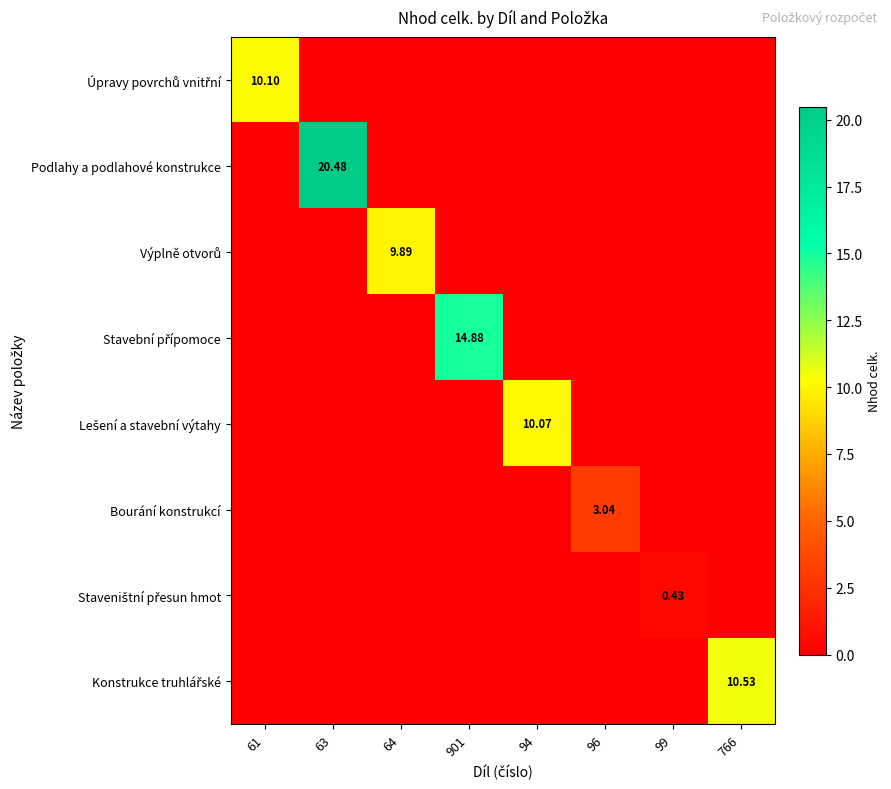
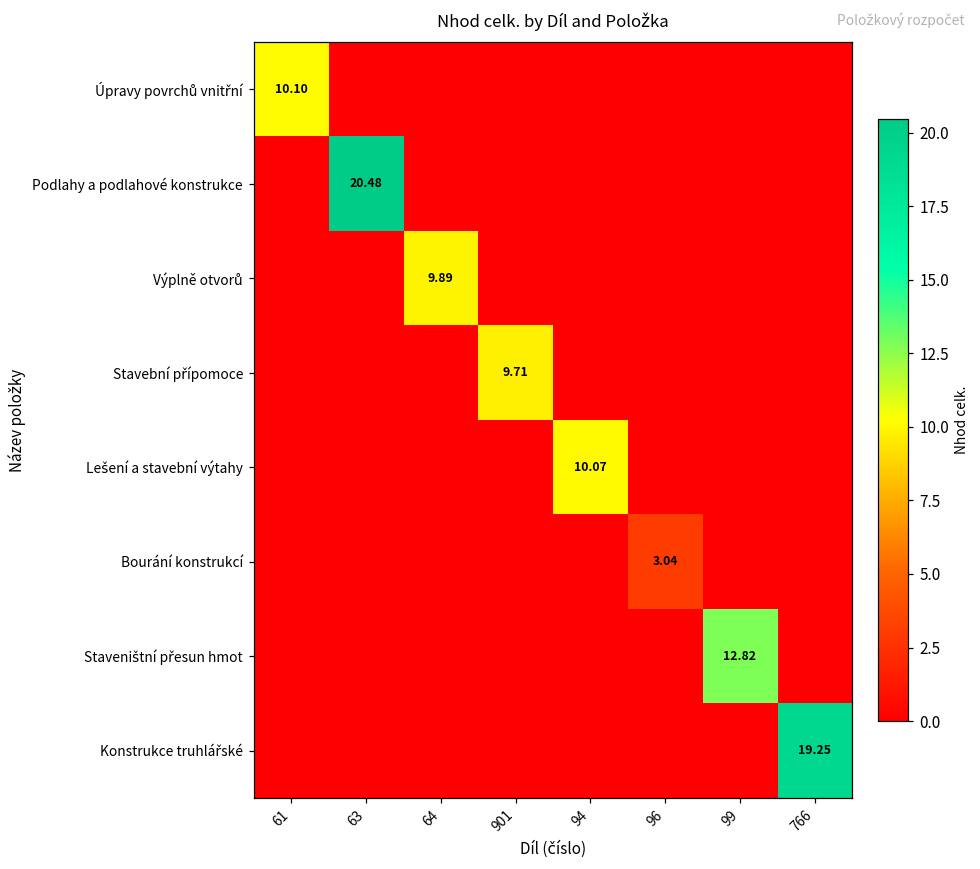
Stavební přípomoce, 901: 14.88 -> 9.71
Staveništní přesun hmot, 99: 0.43 -> 12.82
Konstrukce truhlářské, 766: 10.53 -> 19.25
